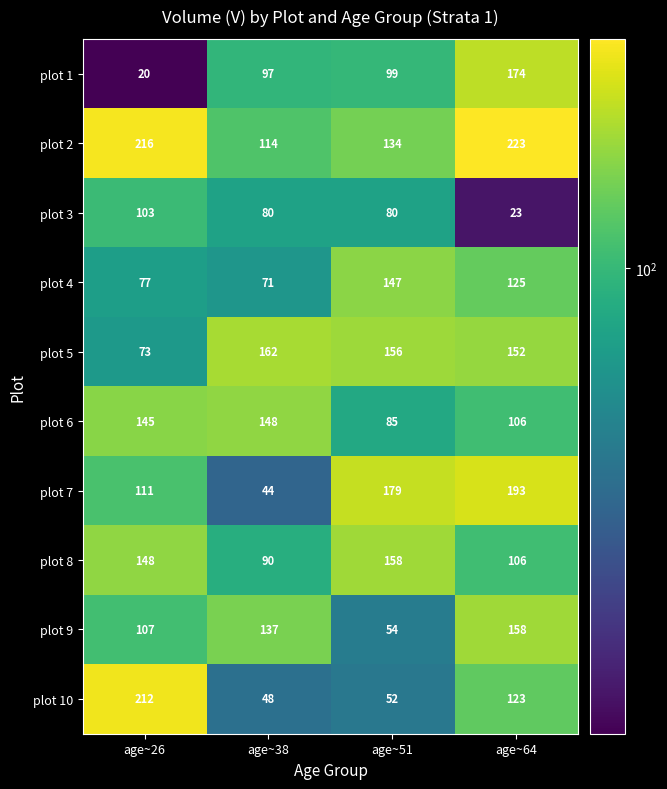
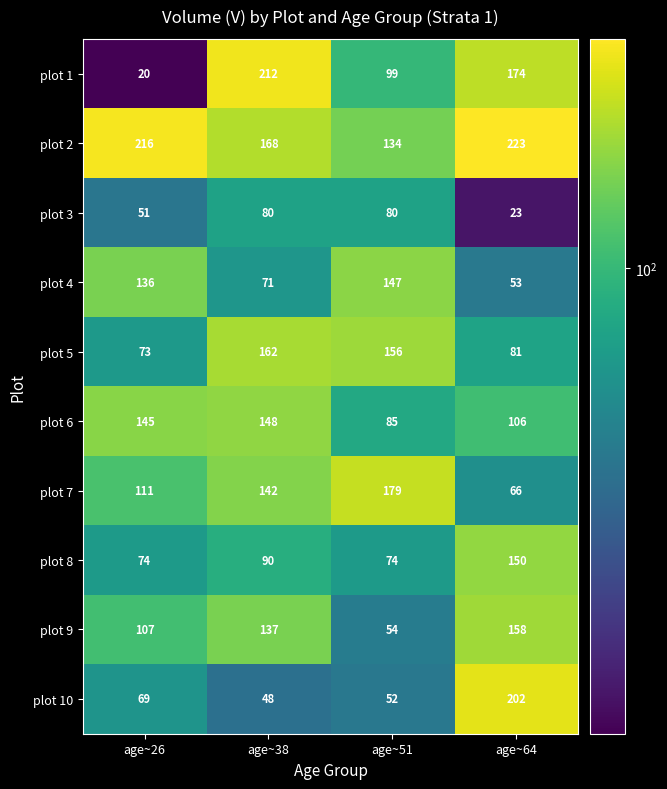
plot 1, age~38: 97 -> 212
plot 2, age~38: 114 -> 168
plot 3, age~26: 103 -> 51
plot 4, age~26: 77 -> 136
plot 4, age~64: 125 -> 53
plot 5, age~64: 152 -> 81
plot 7, age~38: 44 -> 142
plot 7, age~64: 193 -> 66
plot 8, age~26: 148 -> 74
plot 8, age~51: 158 -> 74
plot 8, age~64: 106 -> 150
plot 10, age~26: 212 -> 69
plot 10, age~64: 123 -> 202
